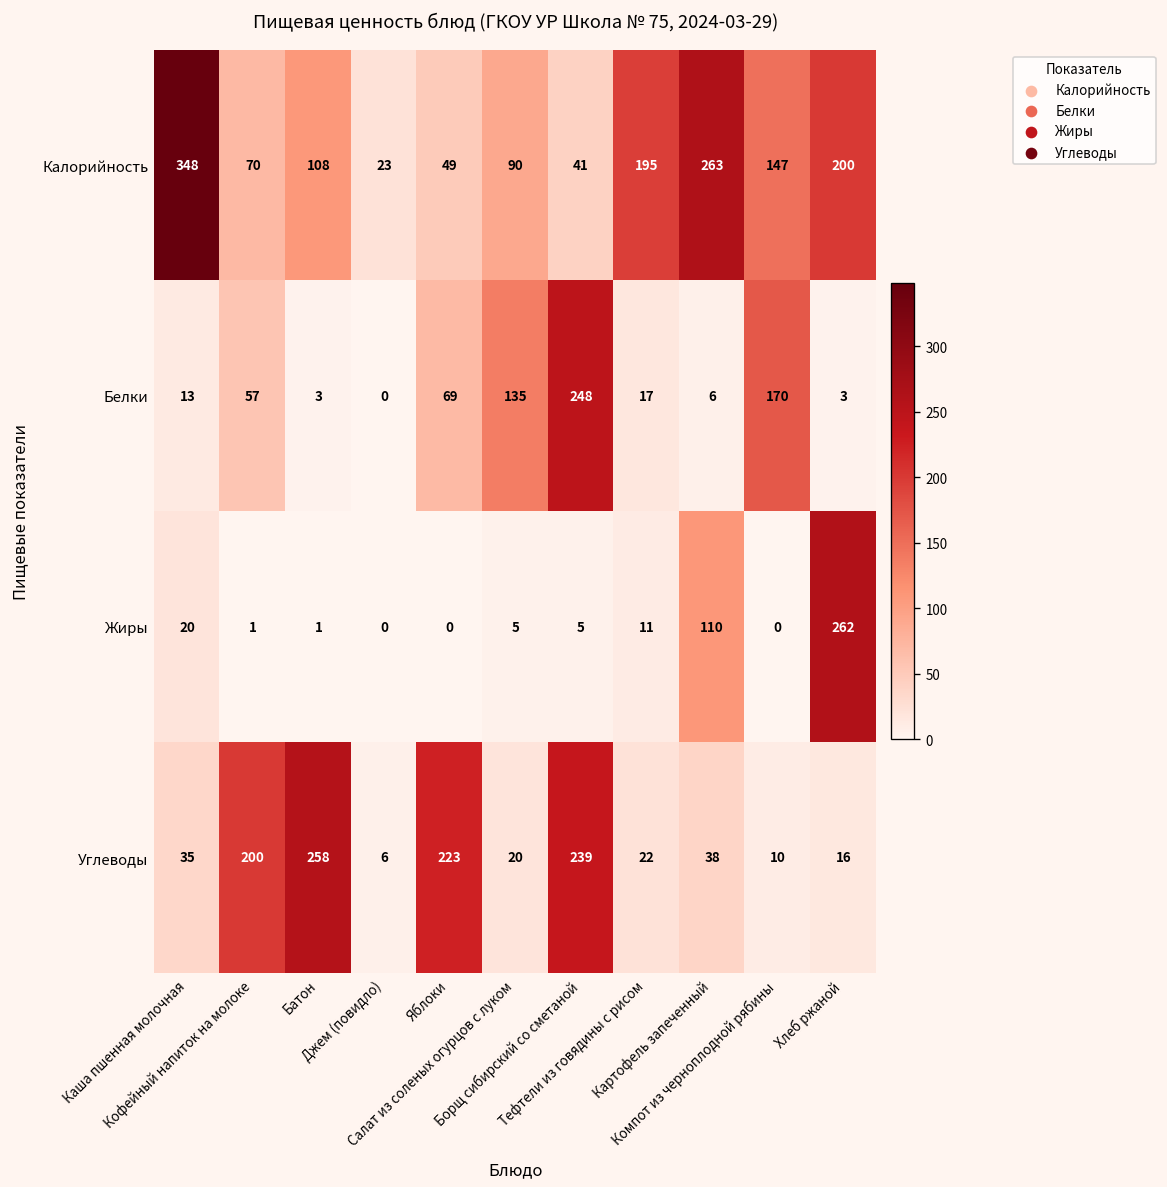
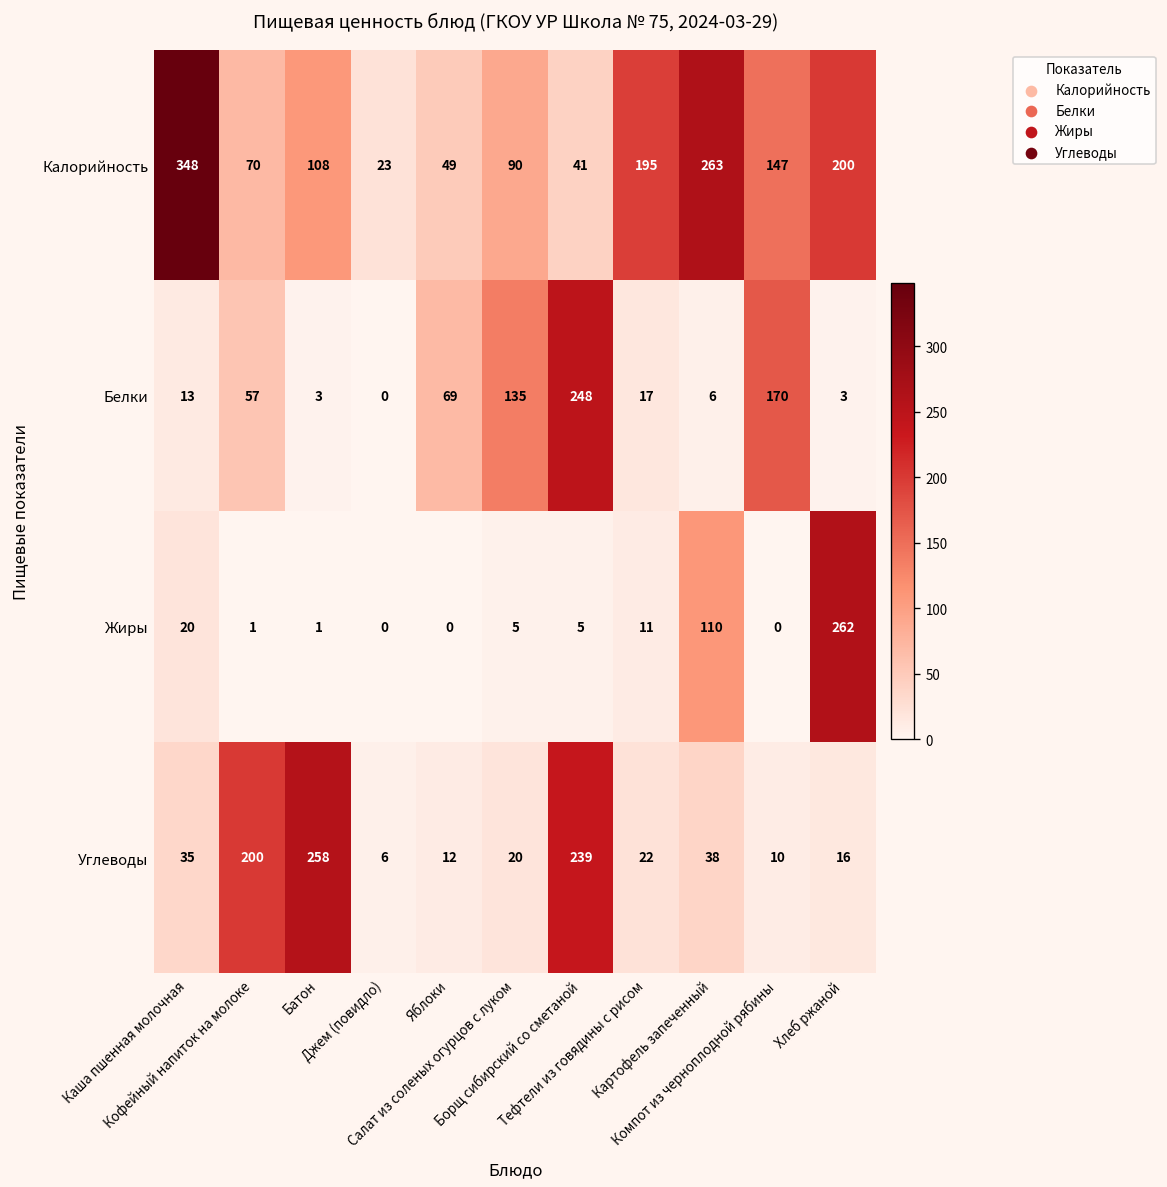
Углеводы, Яблоки: 223 -> 12
